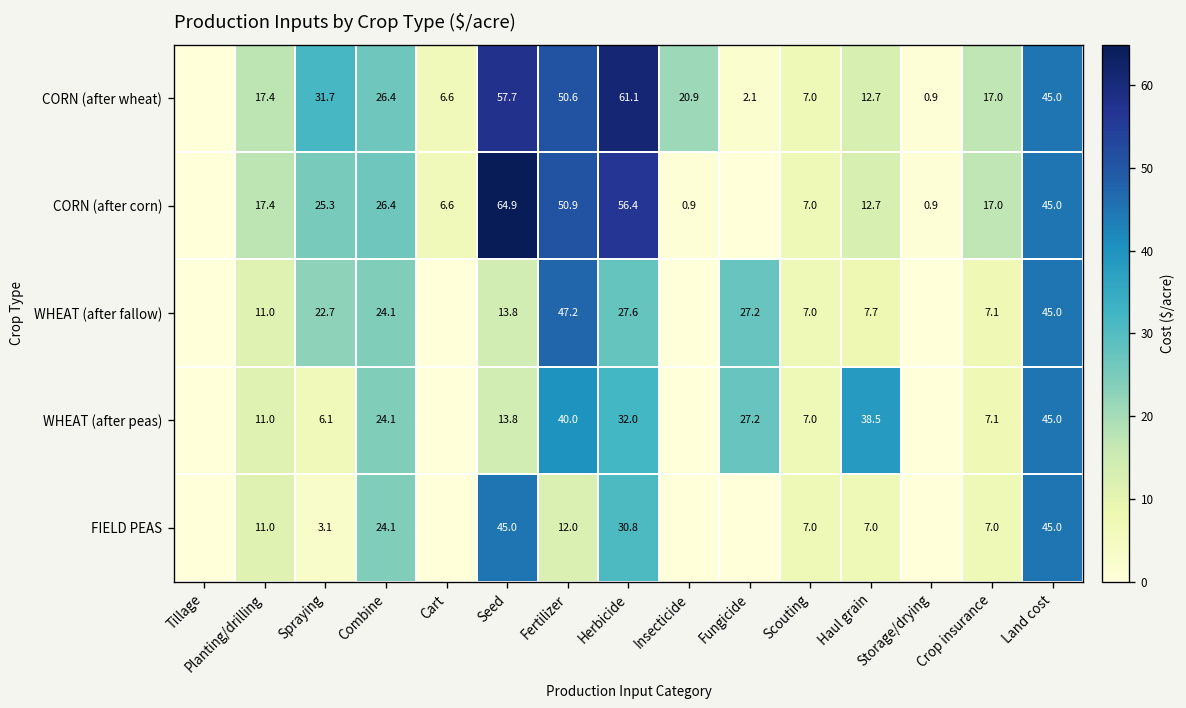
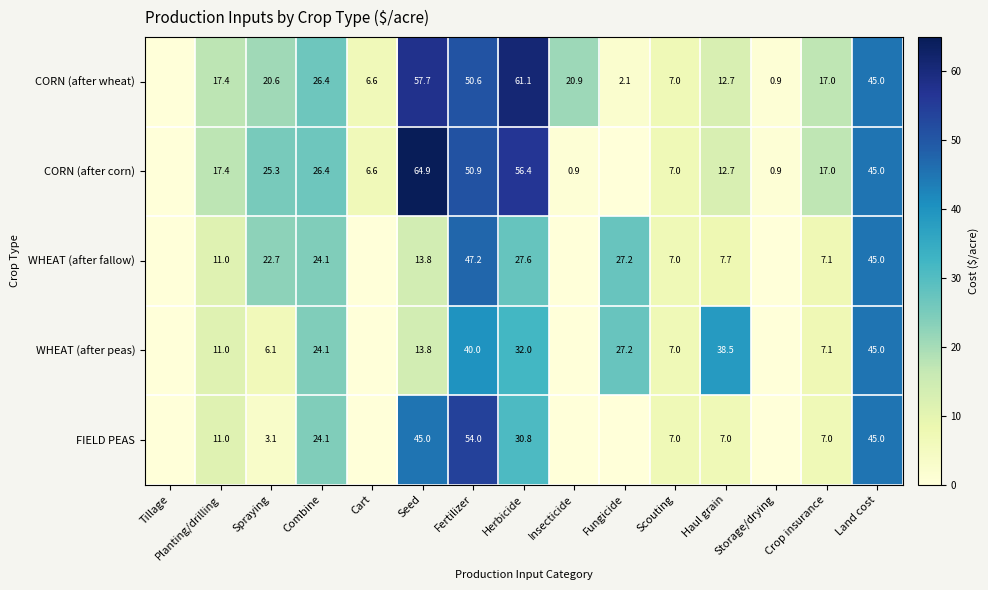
CORN (after wheat), Spraying: 31.7 -> 20.6
FIELD PEAS, Fertilizer: 12.0 -> 54.0
